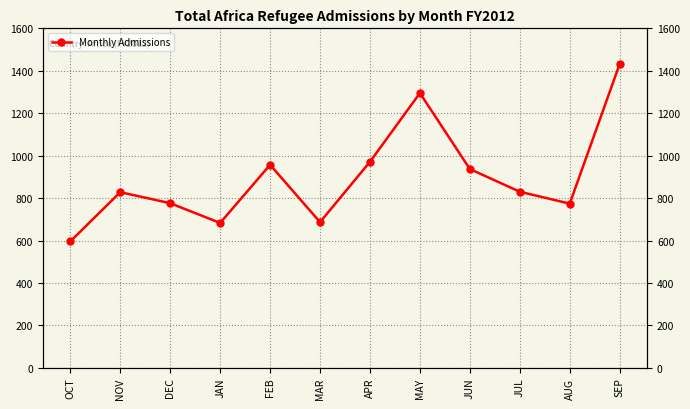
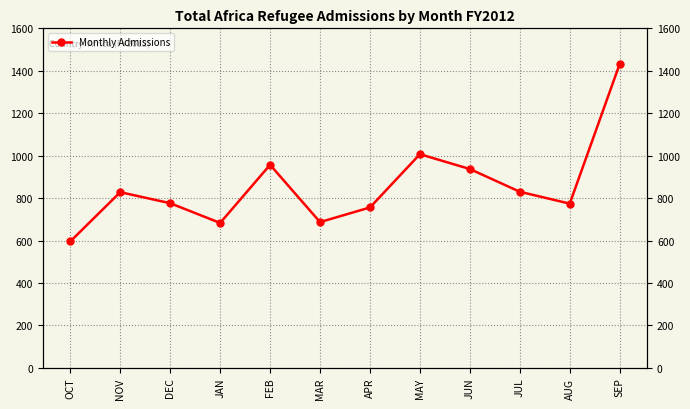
APR: 970 -> 760
MAY: 1300 -> 1010
